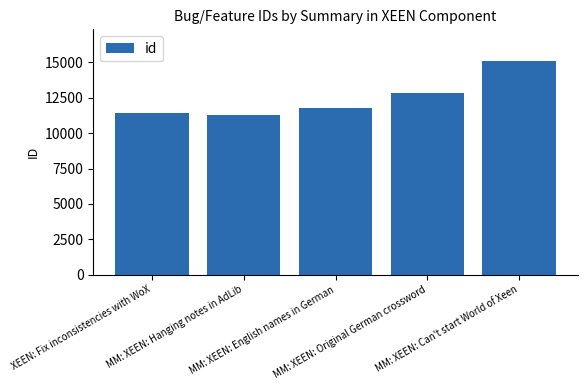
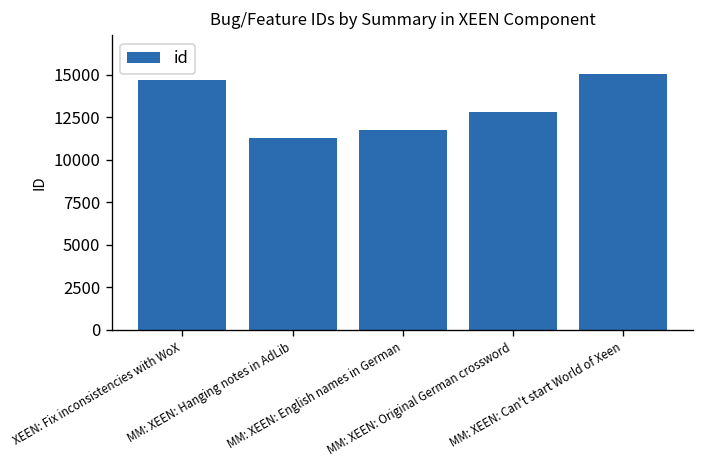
XEEN: Fix inconsistencies with WoX: 11400 -> 14700
